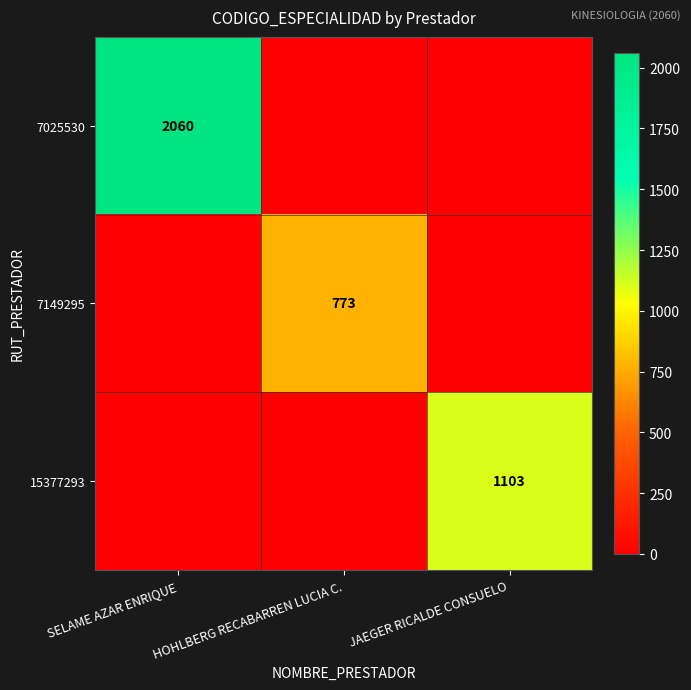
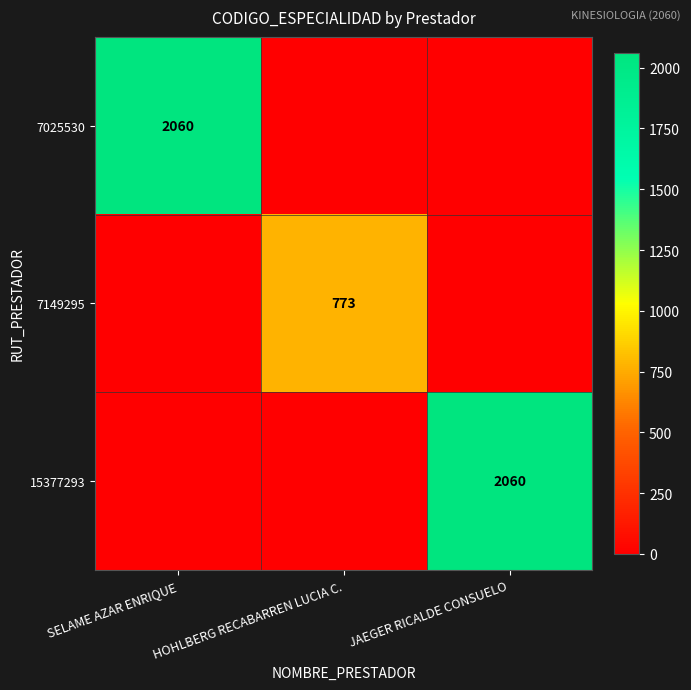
15377293, JAEGER RICALDE CONSUELO: 1103 -> 2060
